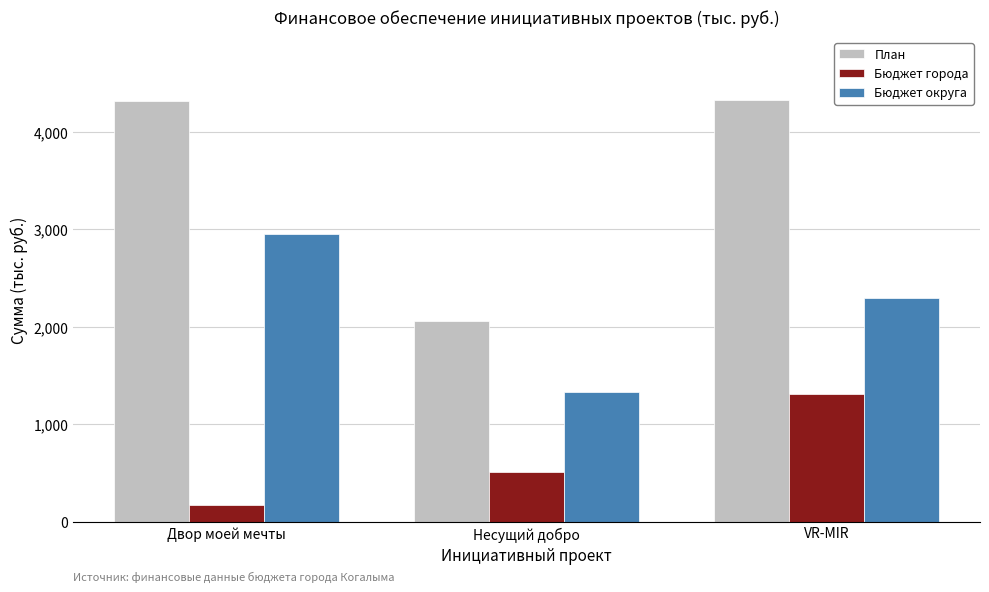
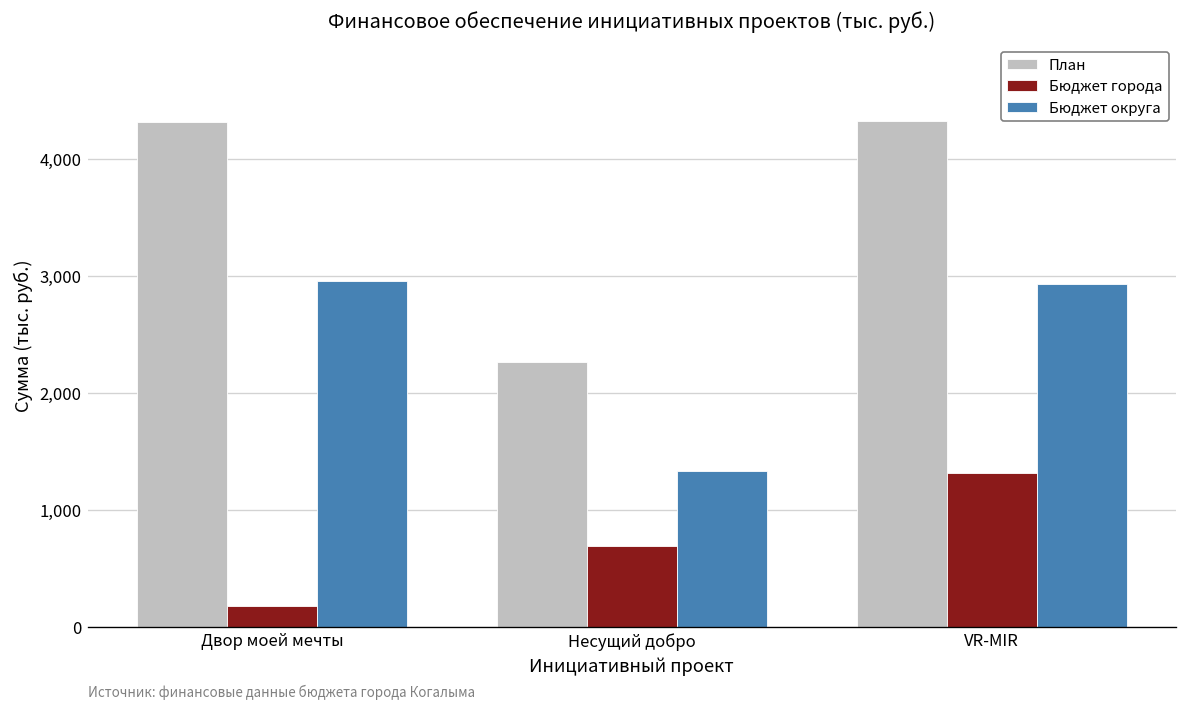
План, Несущий добро: 2,100 -> 2,300
Бюджет города, Несущий добро: 500 -> 700
Бюджет округа, VR-MIR: 2,300 -> 2,900
